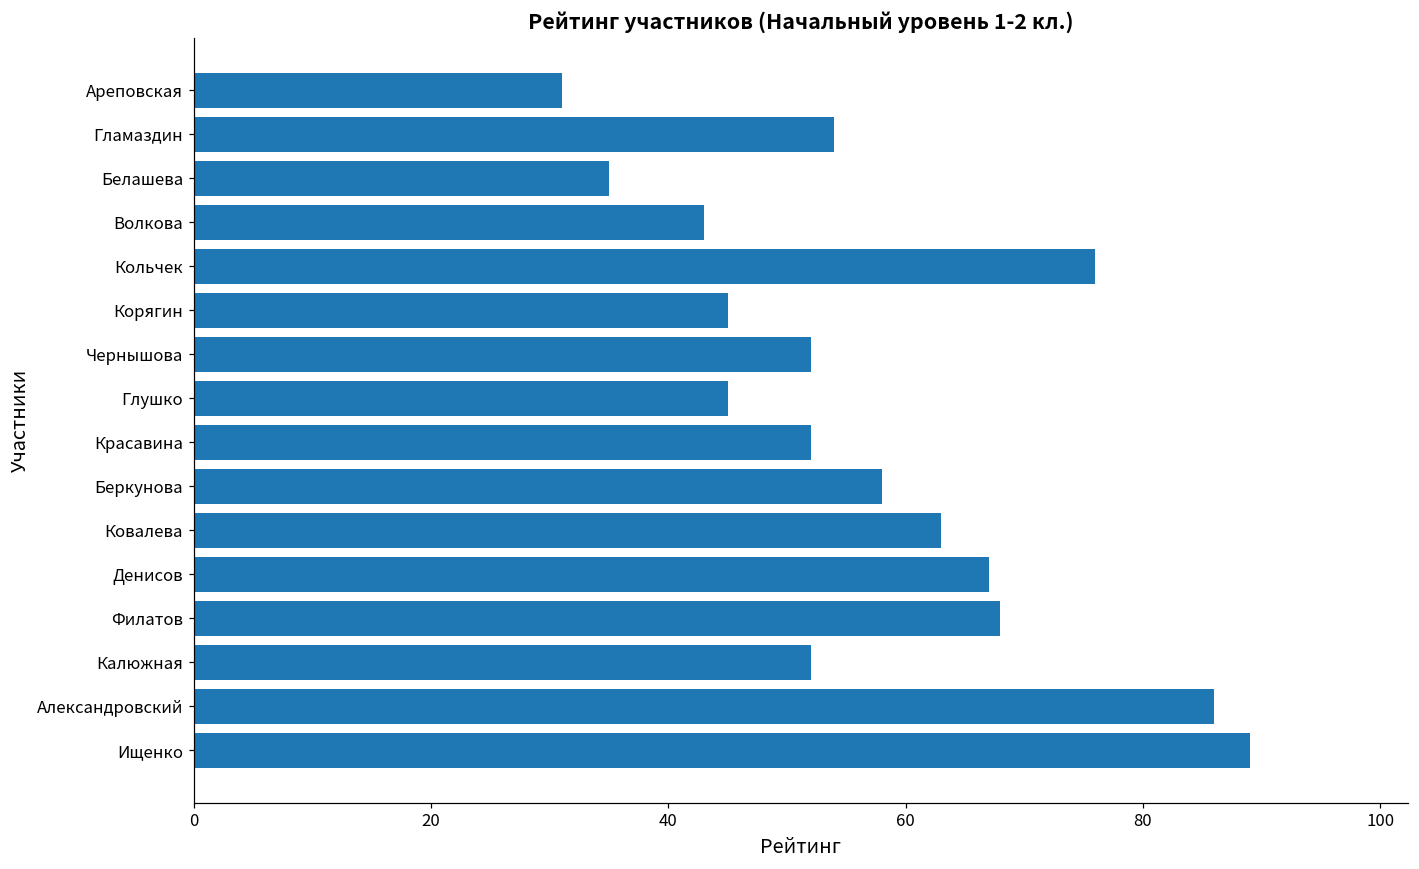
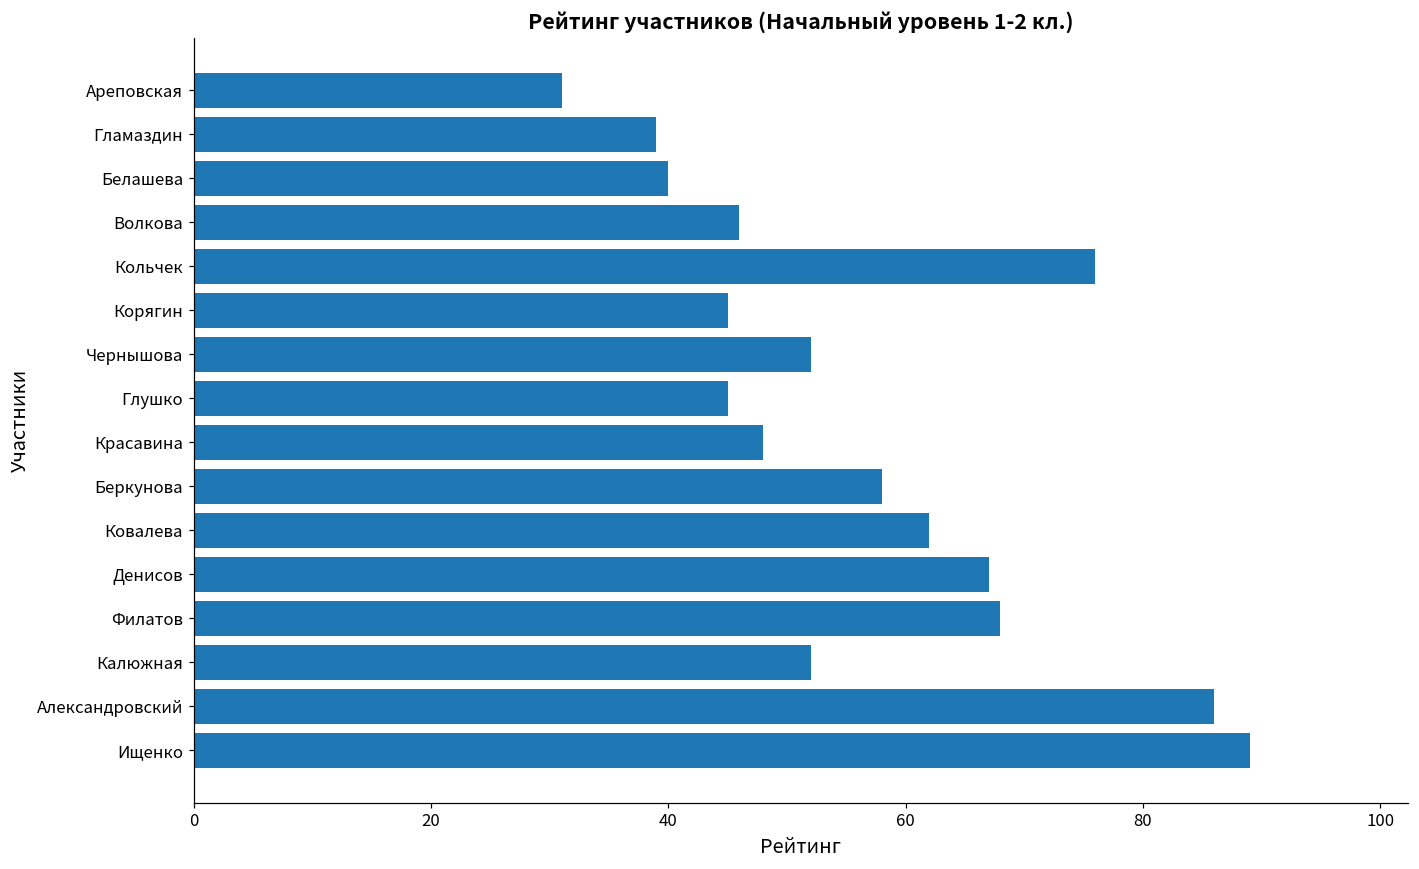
Гламаздин: 54 -> 39
Белашева: 35 -> 40
Волкова: 43 -> 46
Красавина: 52 -> 48
Ковалева: 63 -> 62
